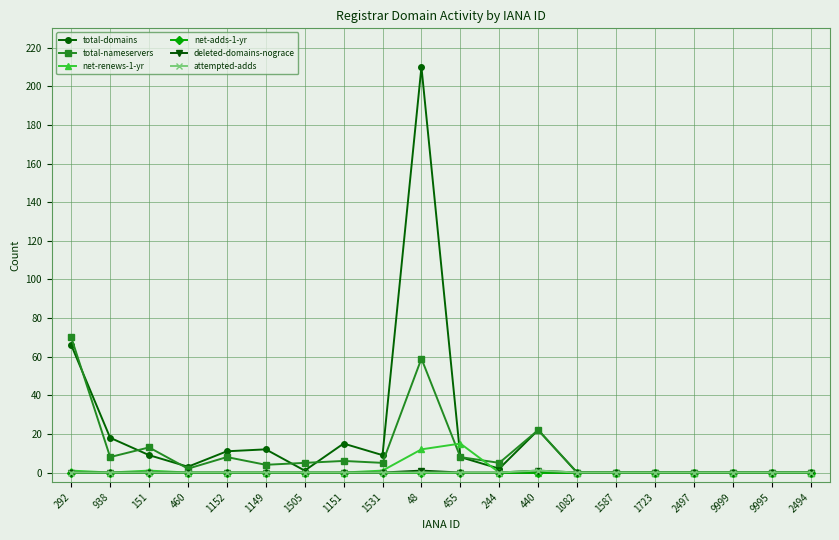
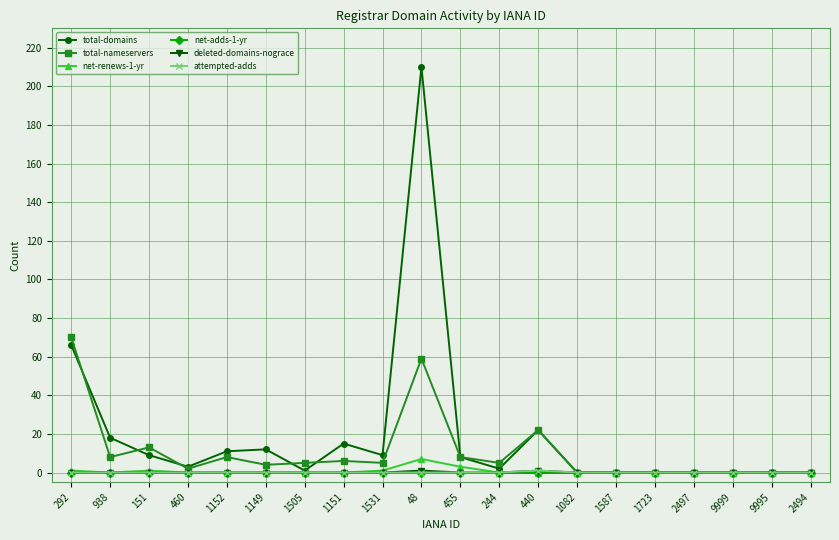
net-renews-1-yr, 48: 12 -> 7
net-renews-1-yr, 455: 15 -> 3
